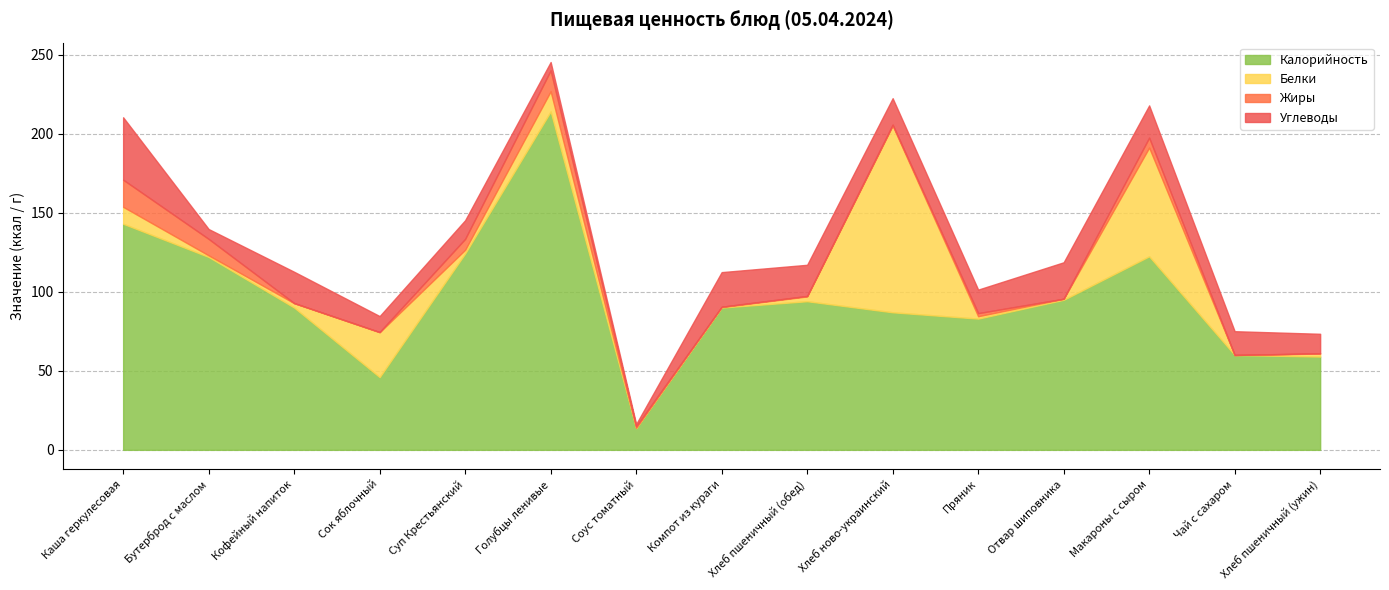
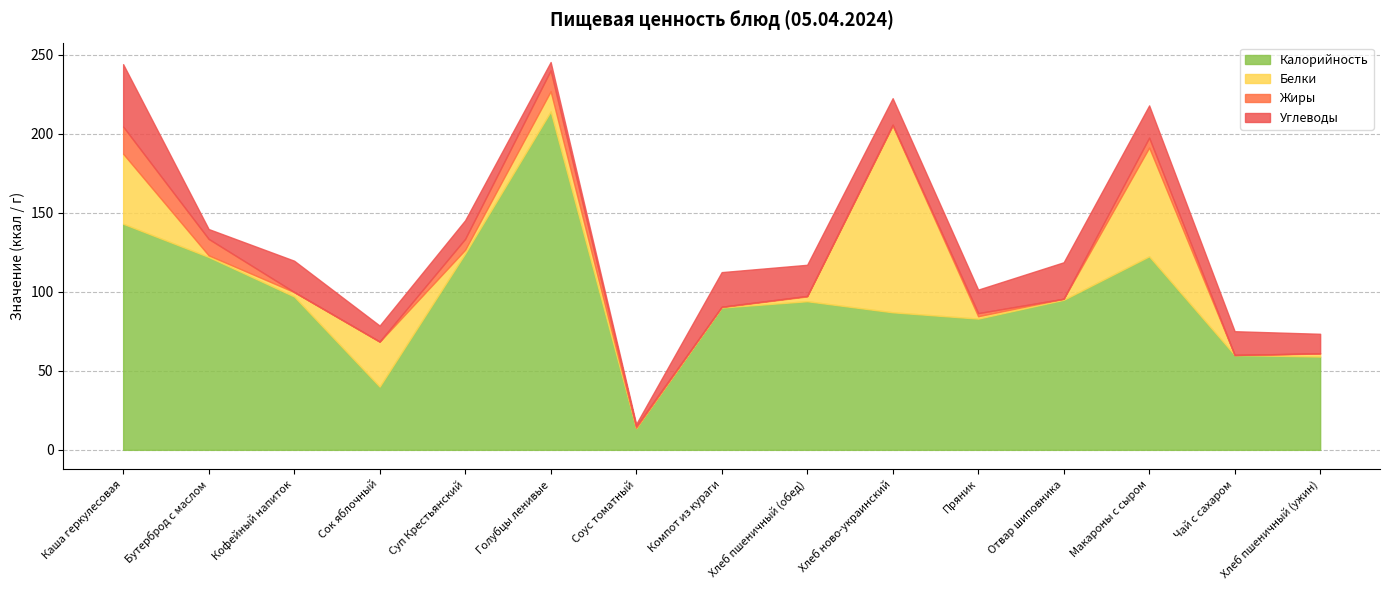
Белки, Каша геркулесовая: 11 -> 44
Калорийность, Кофейный напиток: 90 -> 97
Калорийность, Сок яблочный: 46 -> 40
